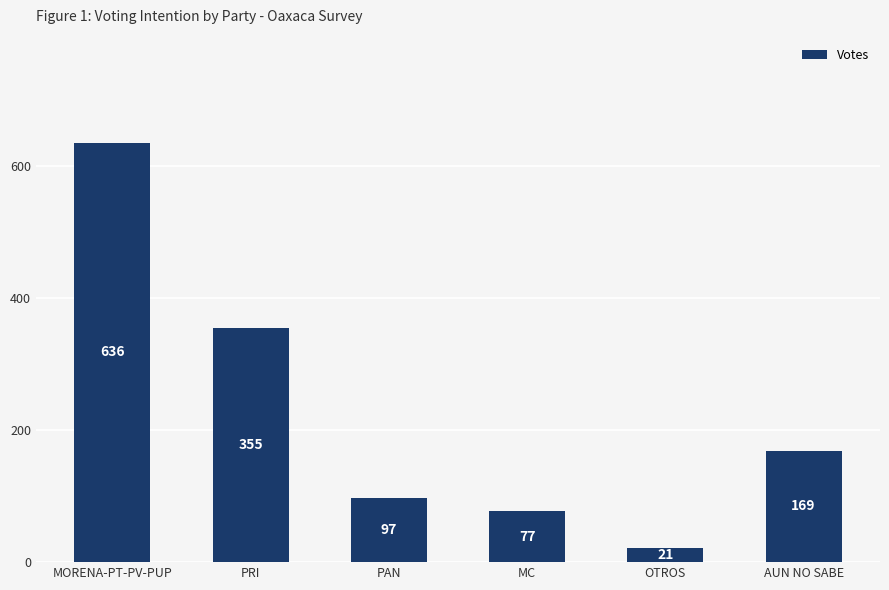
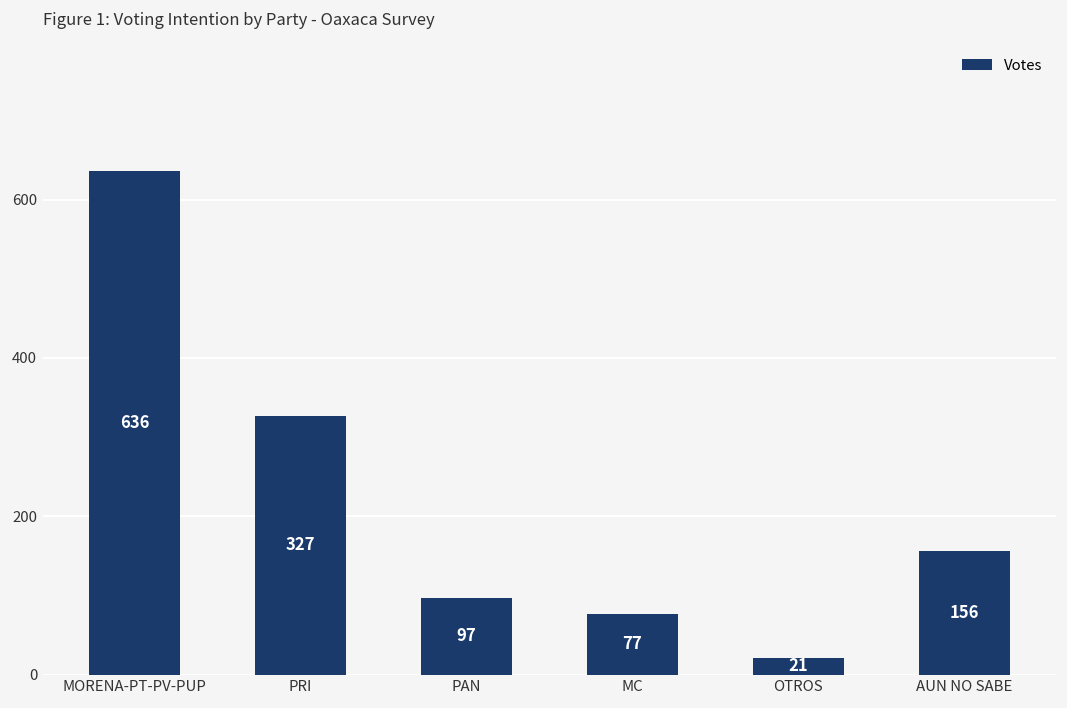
PRI: 355 -> 327
AUN NO SABE: 169 -> 156
